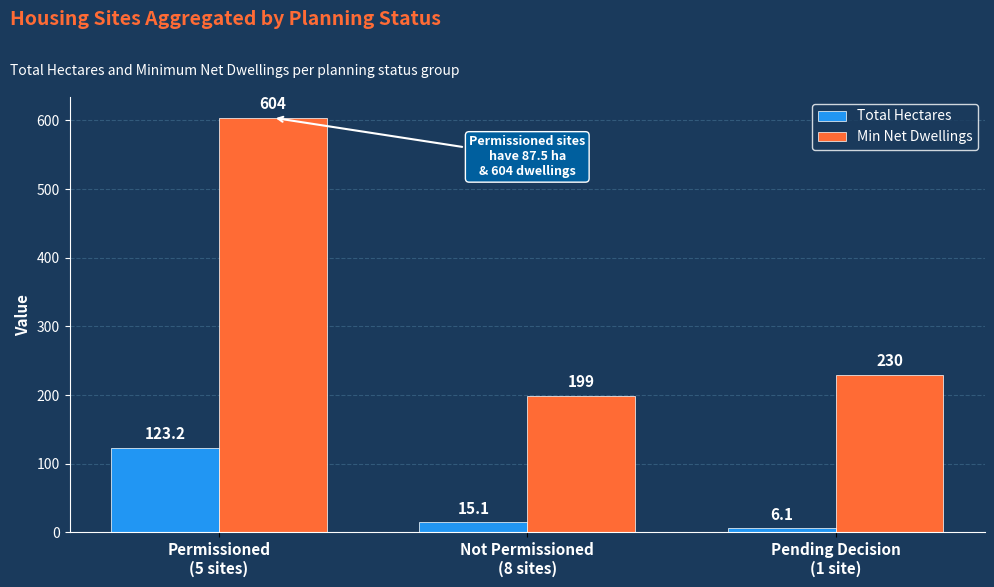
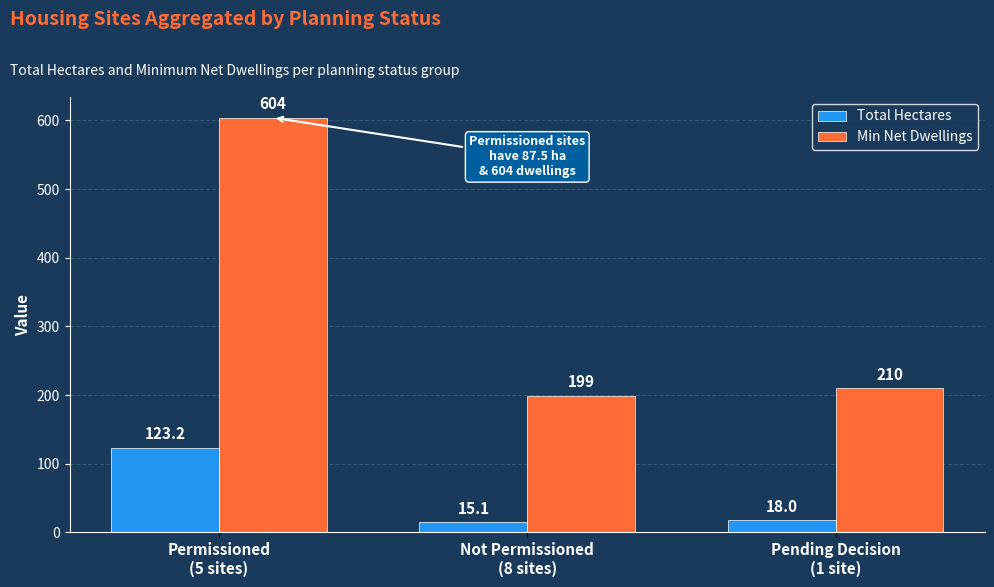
Total Hectares, Pending Decision (1 site): 6.1 -> 18.0
Min Net Dwellings, Pending Decision (1 site): 230 -> 210
